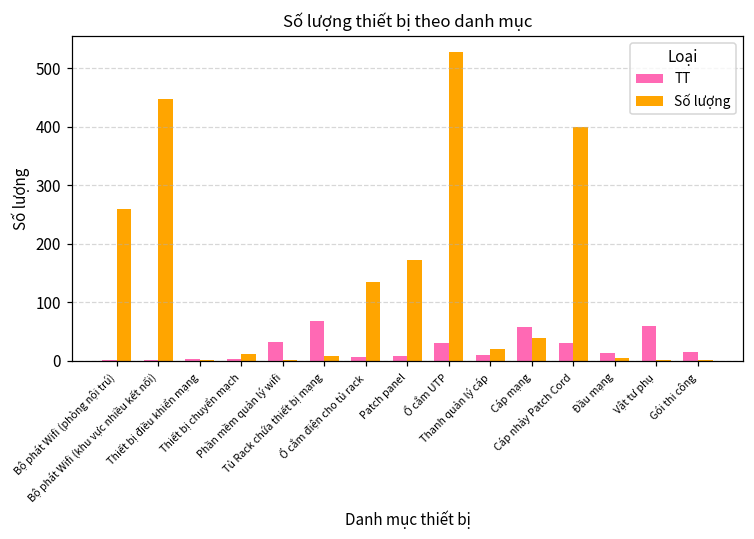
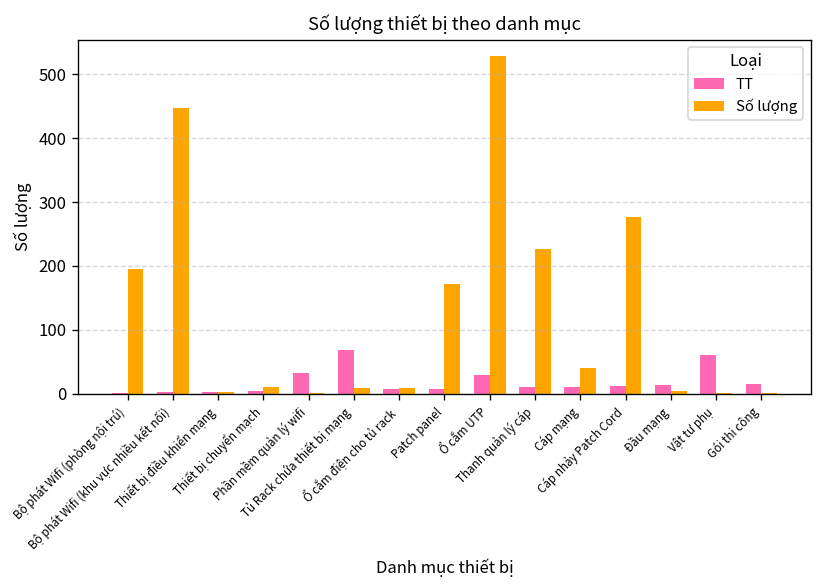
Số lượng, Bộ phát Wifi (phòng nội trú): 260 -> 200
Số lượng, Ổ cắm điện cho tủ rack: 130 -> 10
Số lượng, Thanh quản lý cáp: 20 -> 230
TT, Cáp mạng: 60 -> 10
TT, Cáp nhảy Patch Cord: 30 -> 10
Số lượng, Cáp nhảy Patch Cord: 400 -> 280
